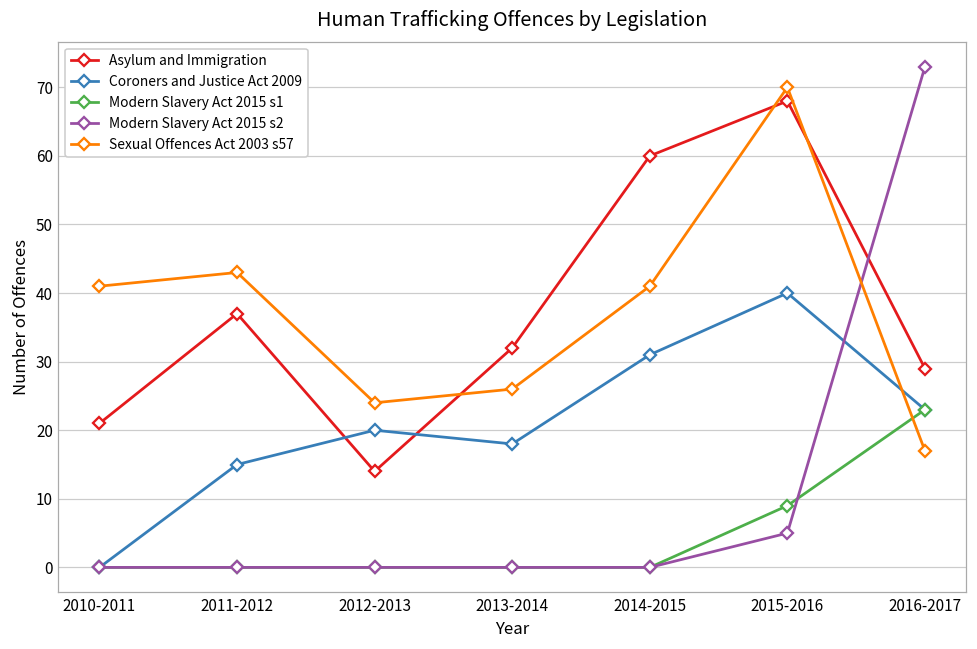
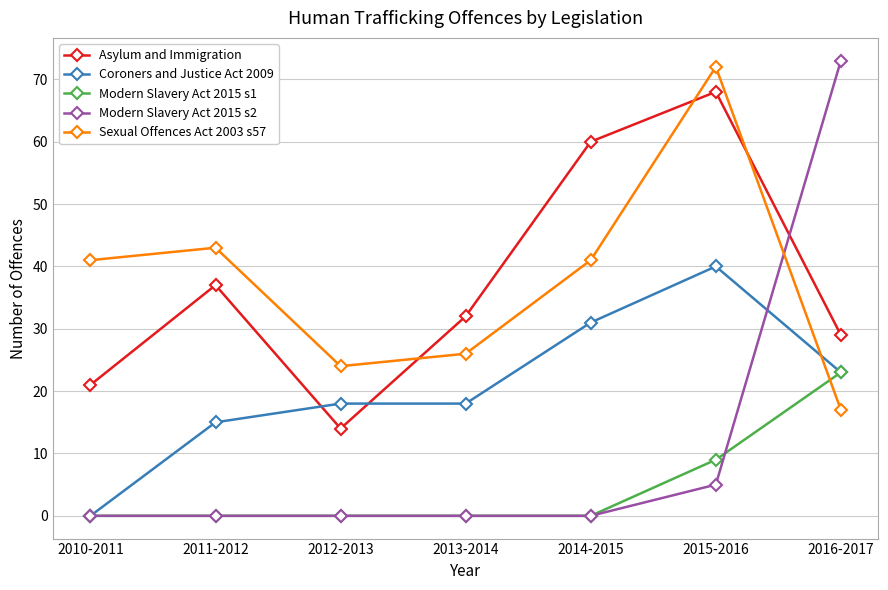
Coroners and Justice Act 2009, 2012-2013: 20 -> 18
Sexual Offences Act 2003 s57, 2015-2016: 70 -> 72
